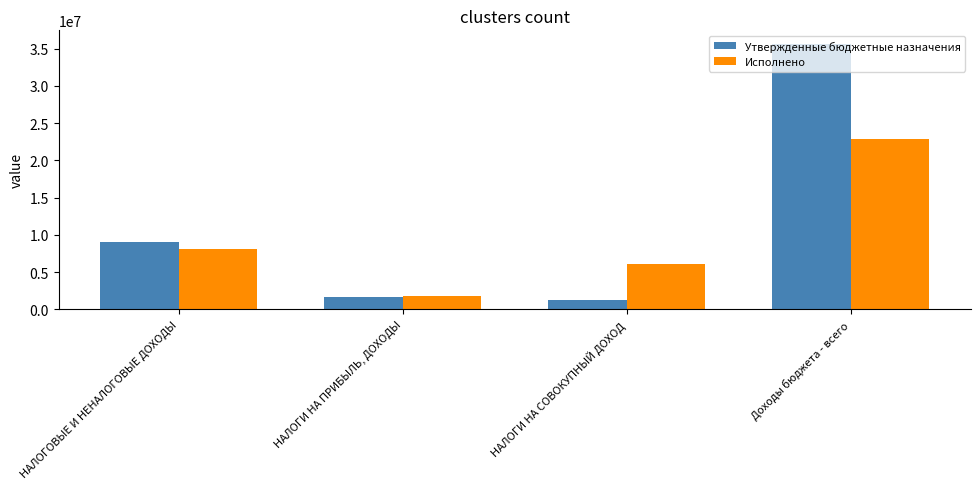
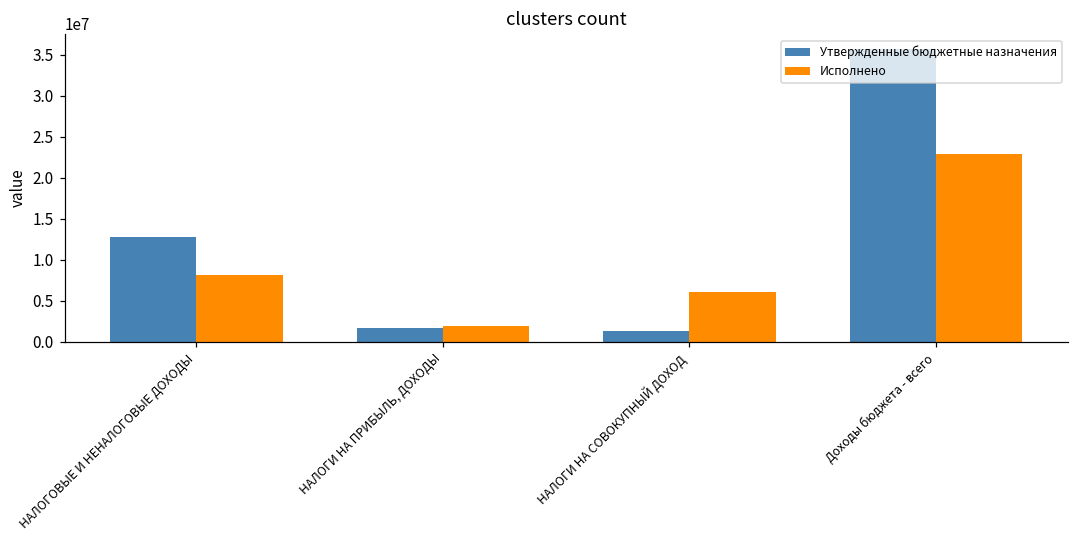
Утвержденные бюджетные назначения, НАЛОГОВЫЕ И НЕНАЛОГОВЫЕ ДОХОДЫ: 9000000 -> 13000000
